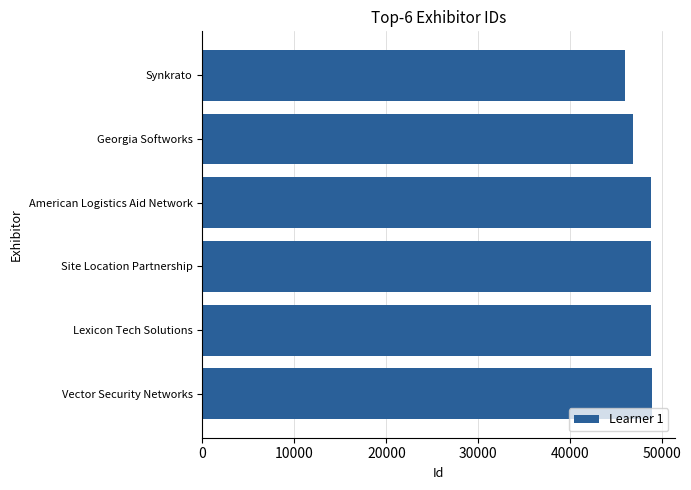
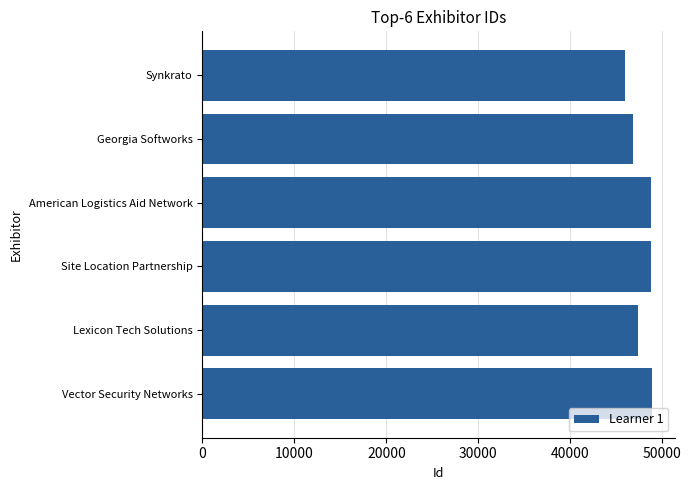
Lexicon Tech Solutions: 49000 -> 47000
